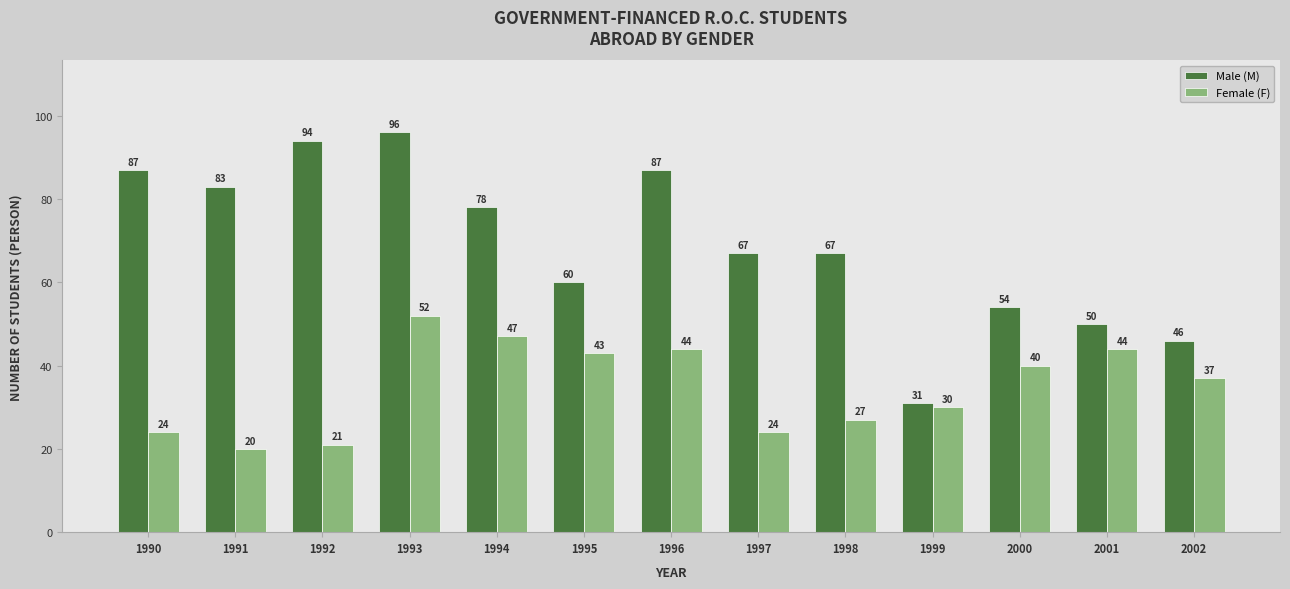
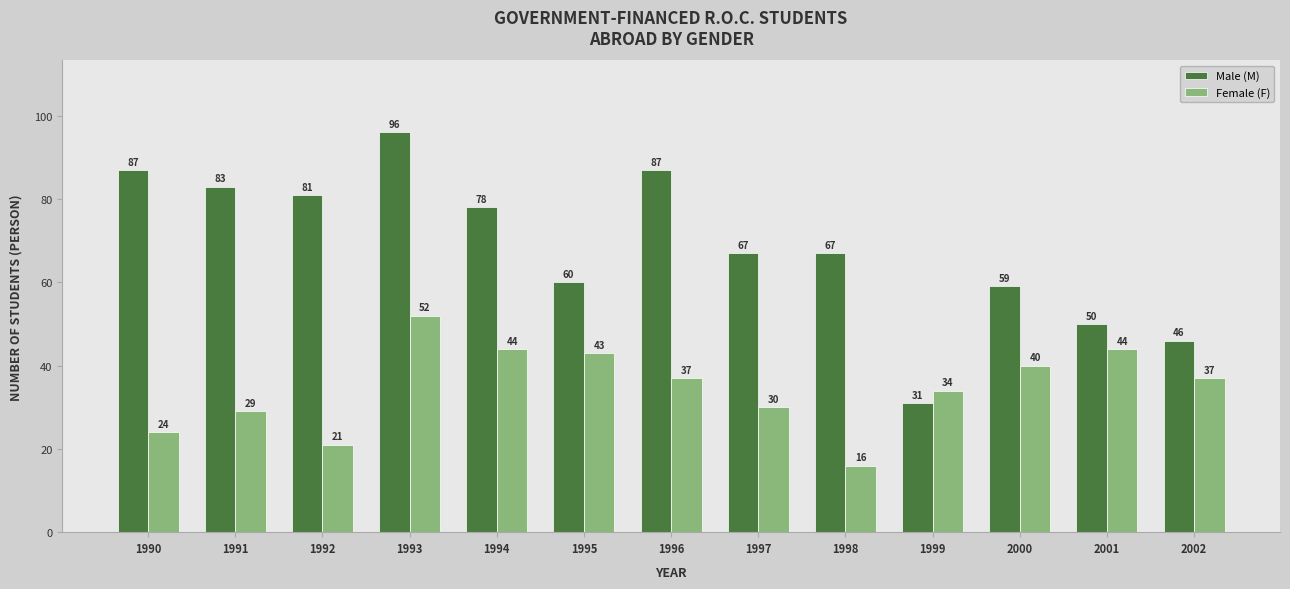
Female (F), 1991: 20 -> 29
Male (M), 1992: 94 -> 81
Female (F), 1994: 47 -> 44
Female (F), 1996: 44 -> 37
Female (F), 1997: 24 -> 30
Female (F), 1998: 27 -> 16
Female (F), 1999: 30 -> 34
Male (M), 2000: 54 -> 59
